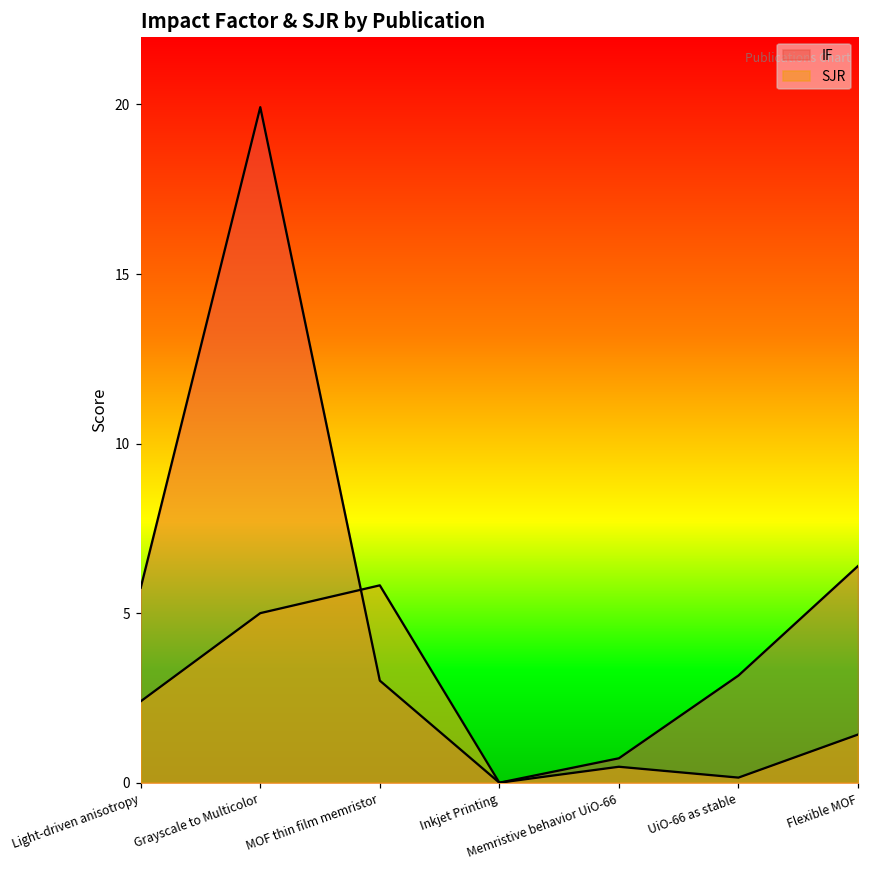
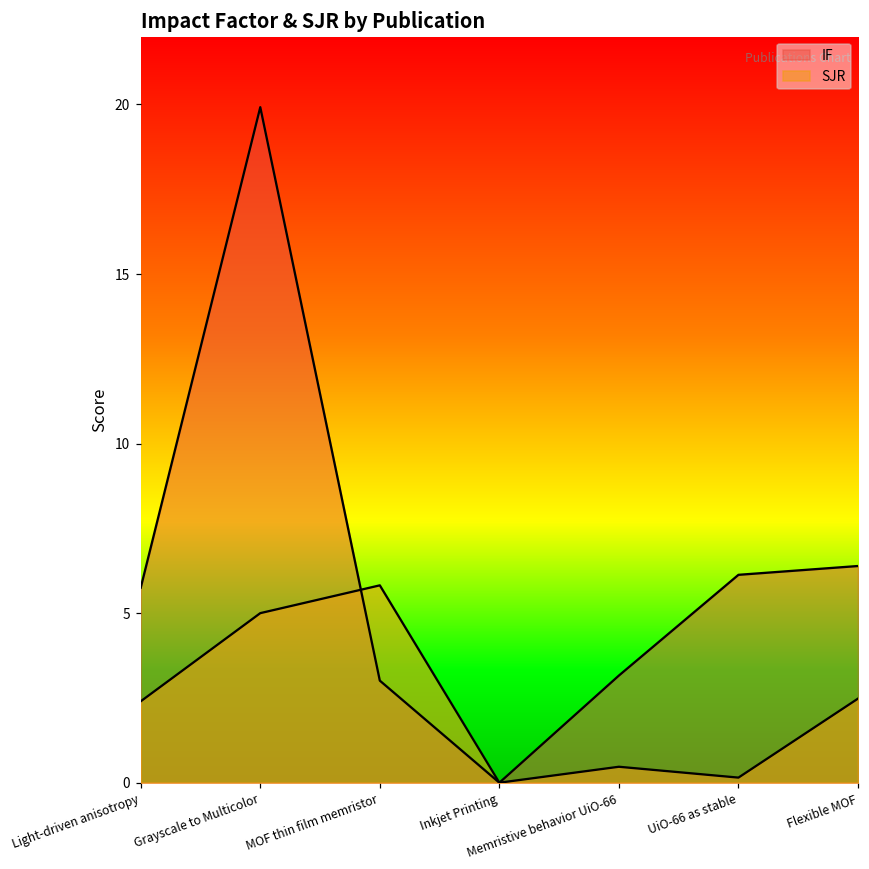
IF, Memristive behavior UiO-66: 0.7 -> 3.2
IF, UiO-66 as stable: 3.2 -> 6.1
SJR, Flexible MOF: 1.4 -> 2.5
